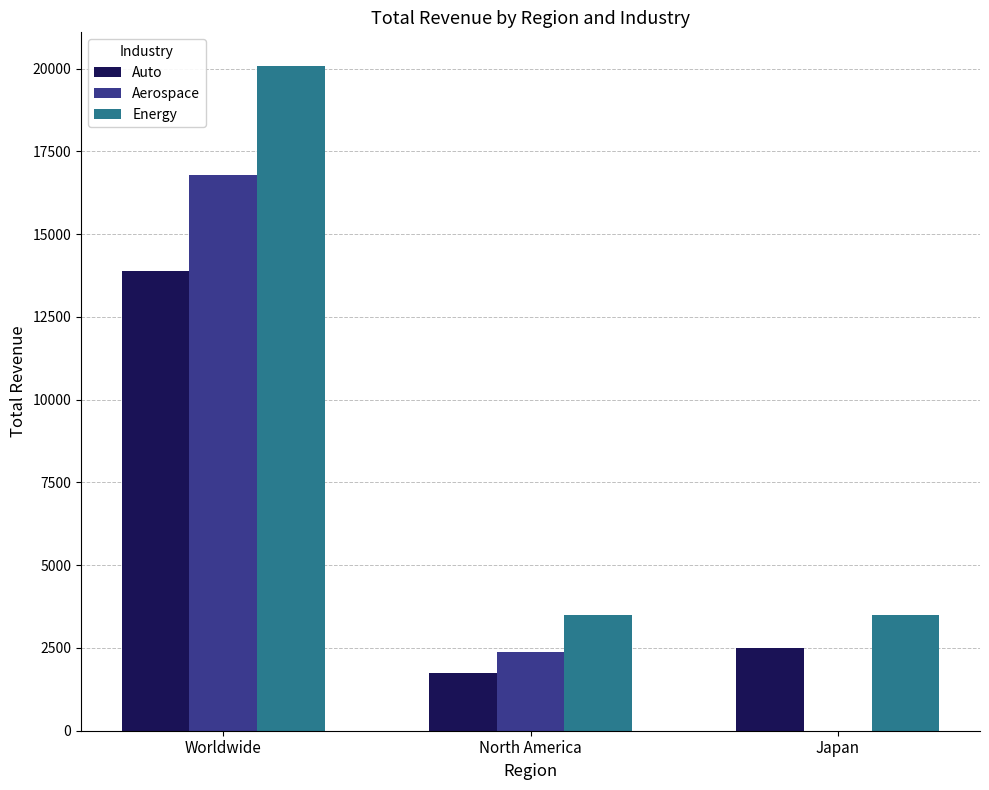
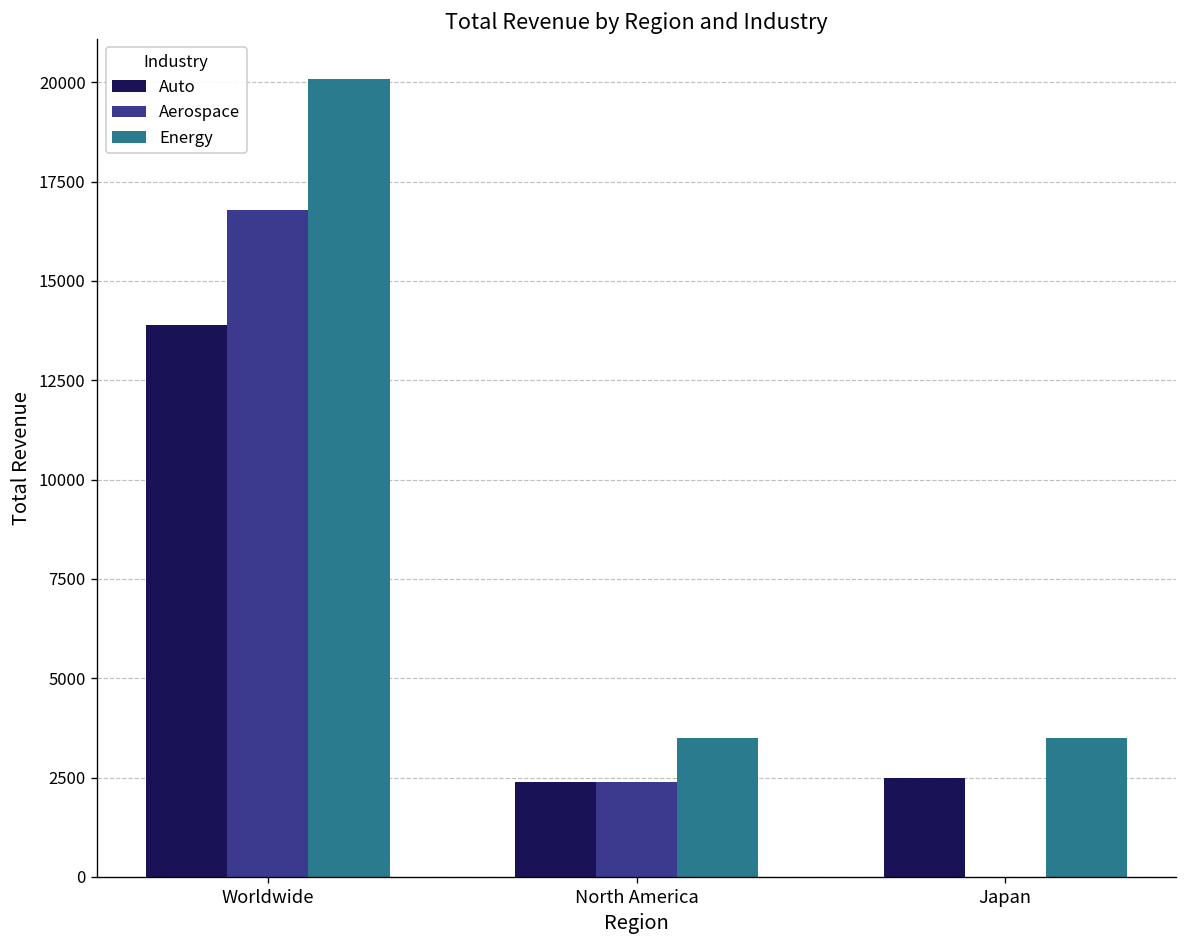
Auto, North America: 1800 -> 2400
